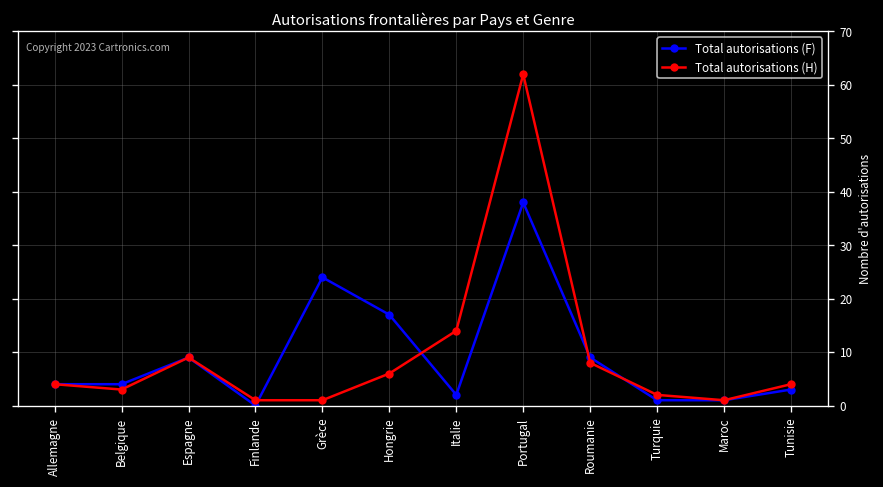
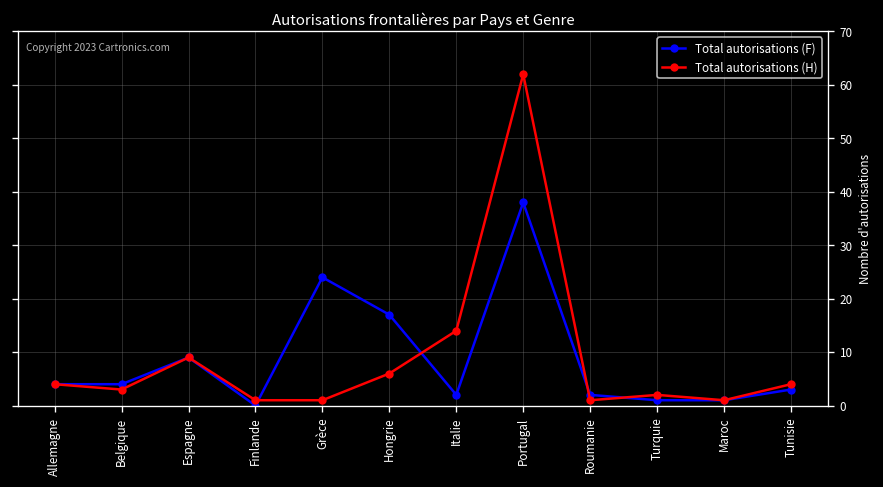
Total autorisations (F), Roumanie: 9 -> 2
Total autorisations (H), Roumanie: 8 -> 1
